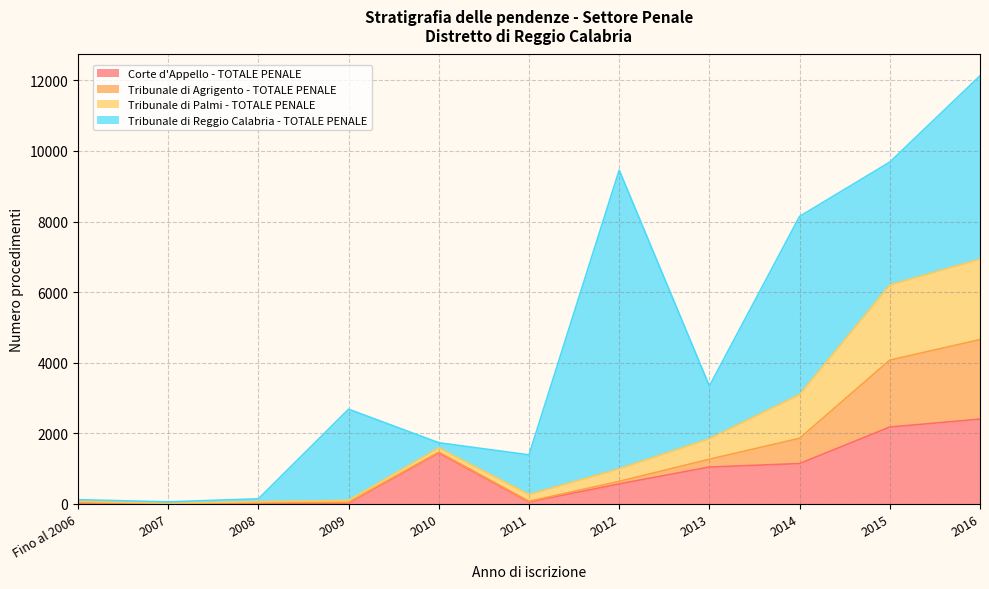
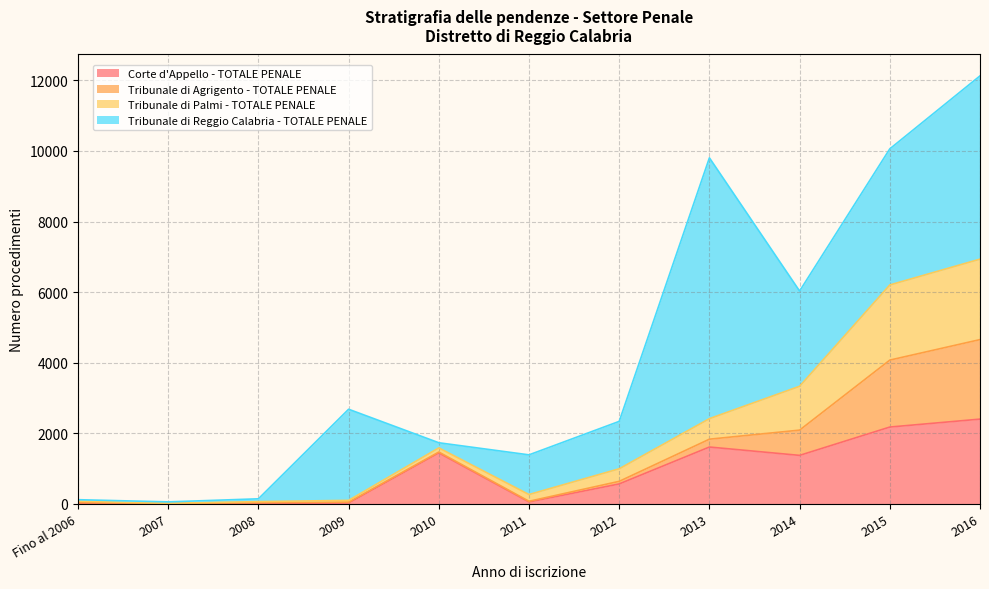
Tribunale di Reggio Calabria - TOTALE PENALE, 2012: 8500 -> 1300
Corte d'Appello - TOTALE PENALE, 2013: 1000 -> 1600
Tribunale di Reggio Calabria - TOTALE PENALE, 2013: 1500 -> 7400
Corte d'Appello - TOTALE PENALE, 2014: 1100 -> 1400
Tribunale di Reggio Calabria - TOTALE PENALE, 2014: 5000 -> 2700
Tribunale di Reggio Calabria - TOTALE PENALE, 2015: 3500 -> 3900
